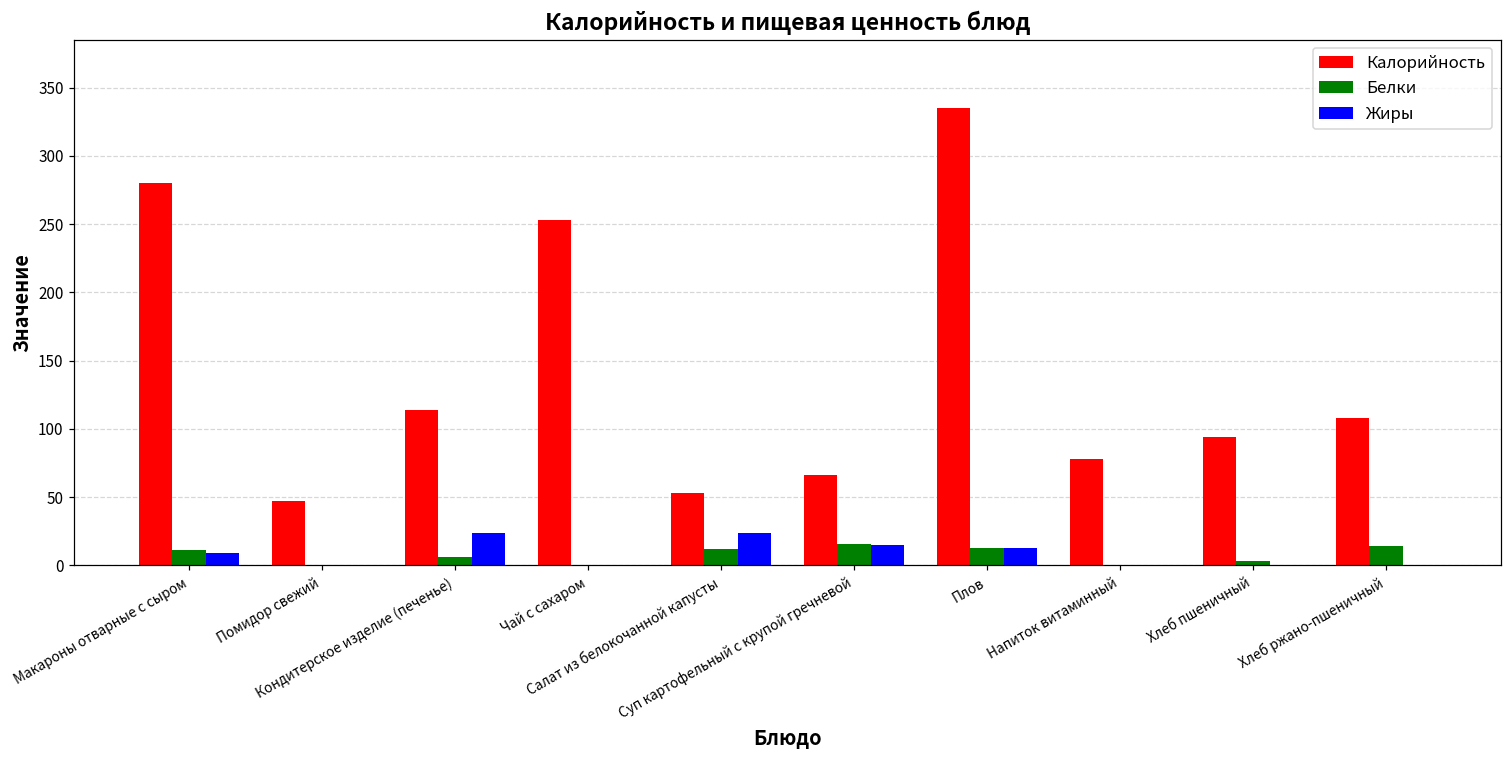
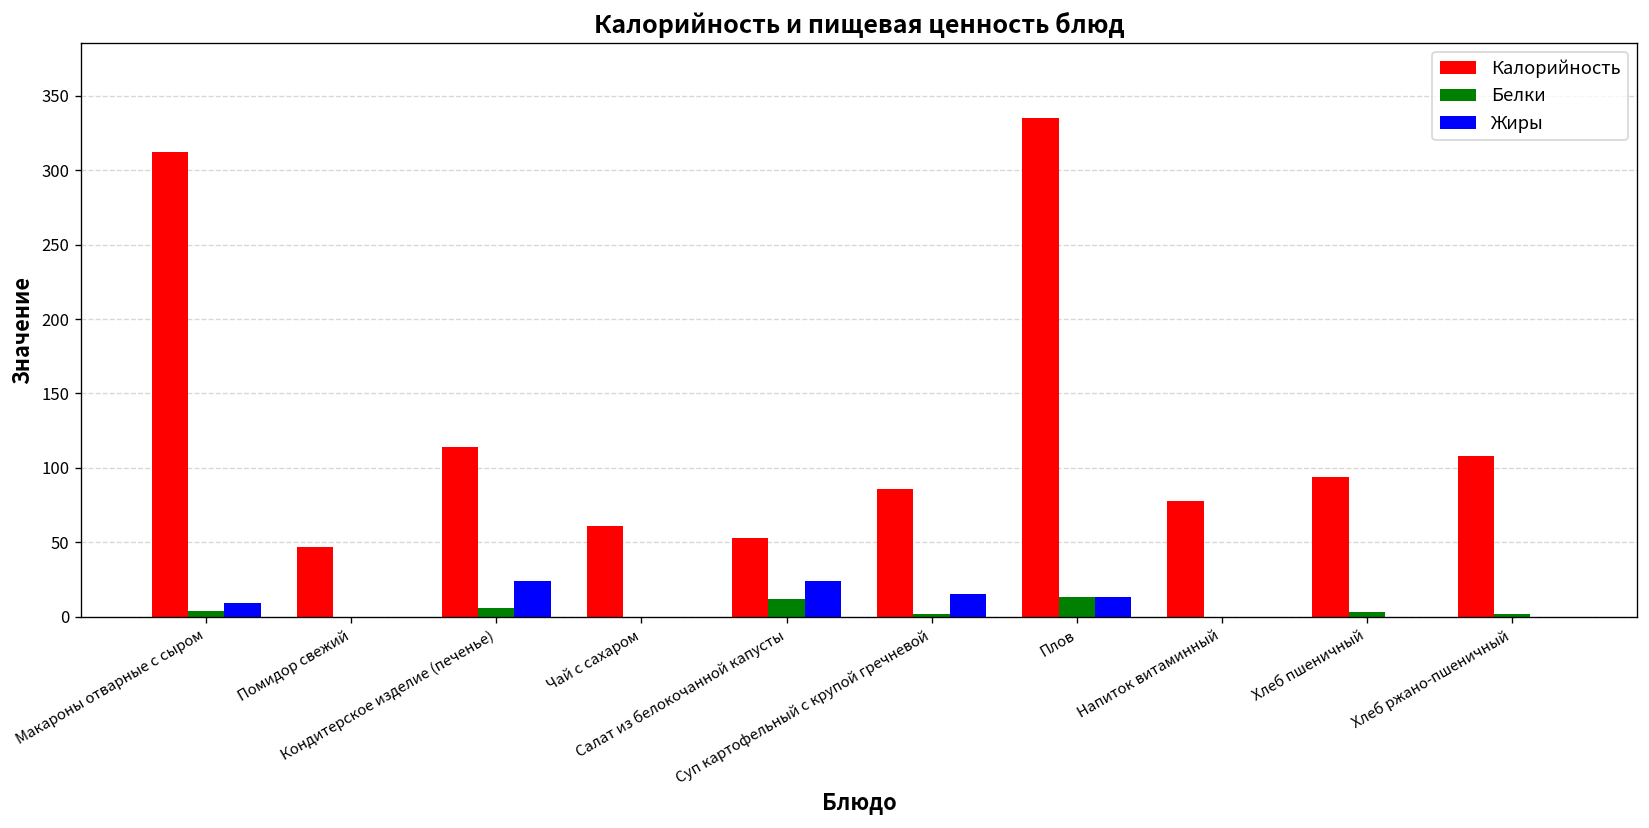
Калорийность, Макароны отварные с сыром: 280 -> 312
Белки, Макароны отварные с сыром: 11 -> 4
Калорийность, Чай с сахаром: 253 -> 61
Калорийность, Суп картофельный с крупой гречневой: 66 -> 86
Белки, Суп картофельный с крупой гречневой: 16 -> 2
Белки, Хлеб ржано-пшеничный: 14 -> 2
